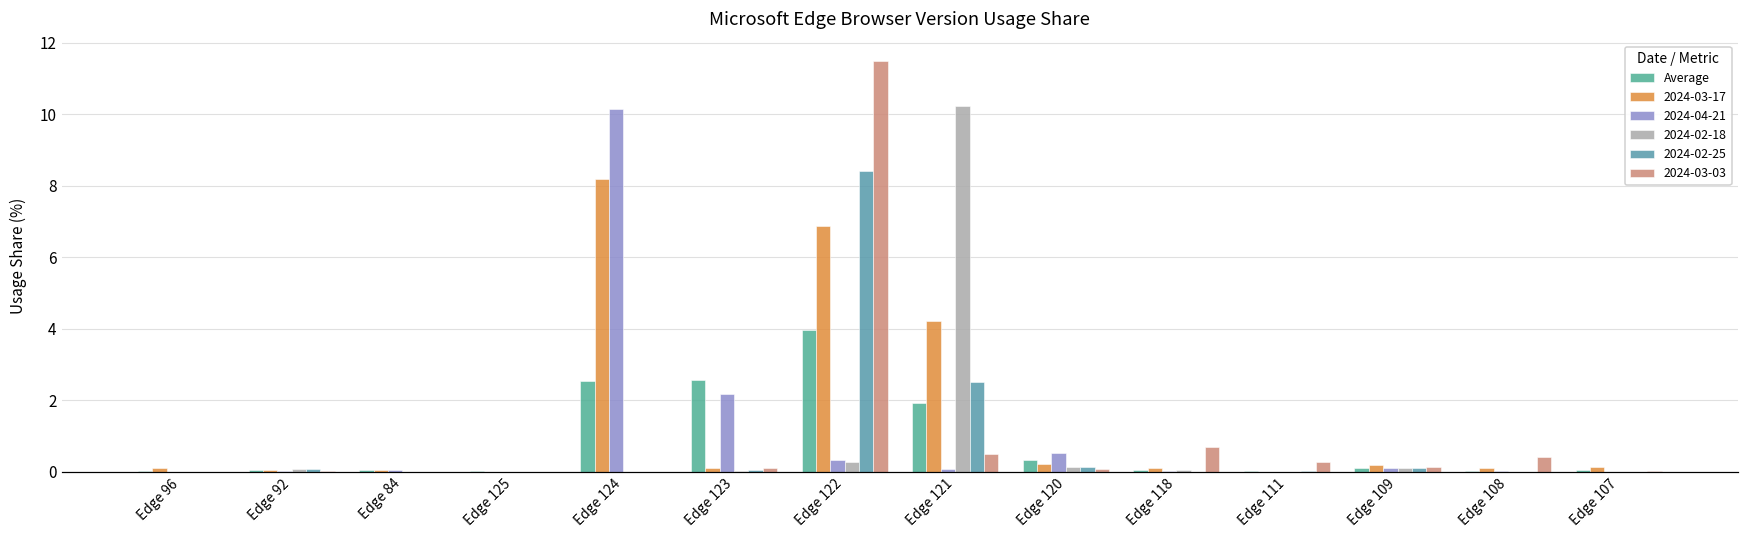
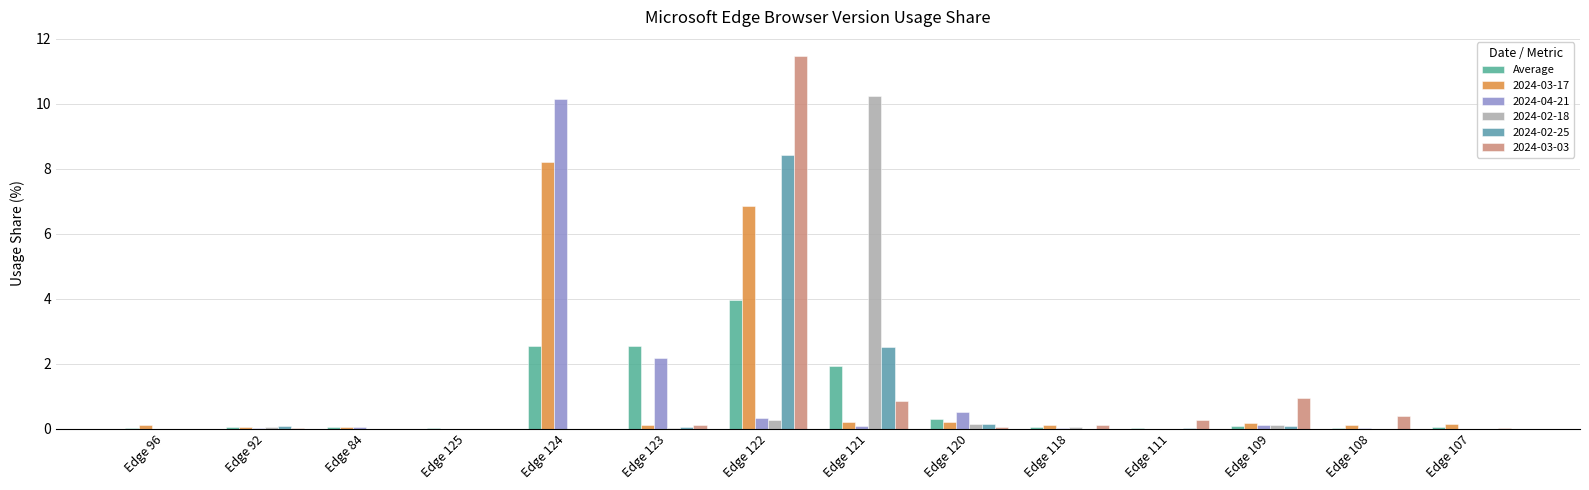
2024-03-17, Edge 121: 4.2 -> 0.2
2024-03-03, Edge 121: 0.5 -> 0.9
2024-03-03, Edge 118: 0.7 -> 0.1
2024-03-03, Edge 109: 0.1 -> 1.0
